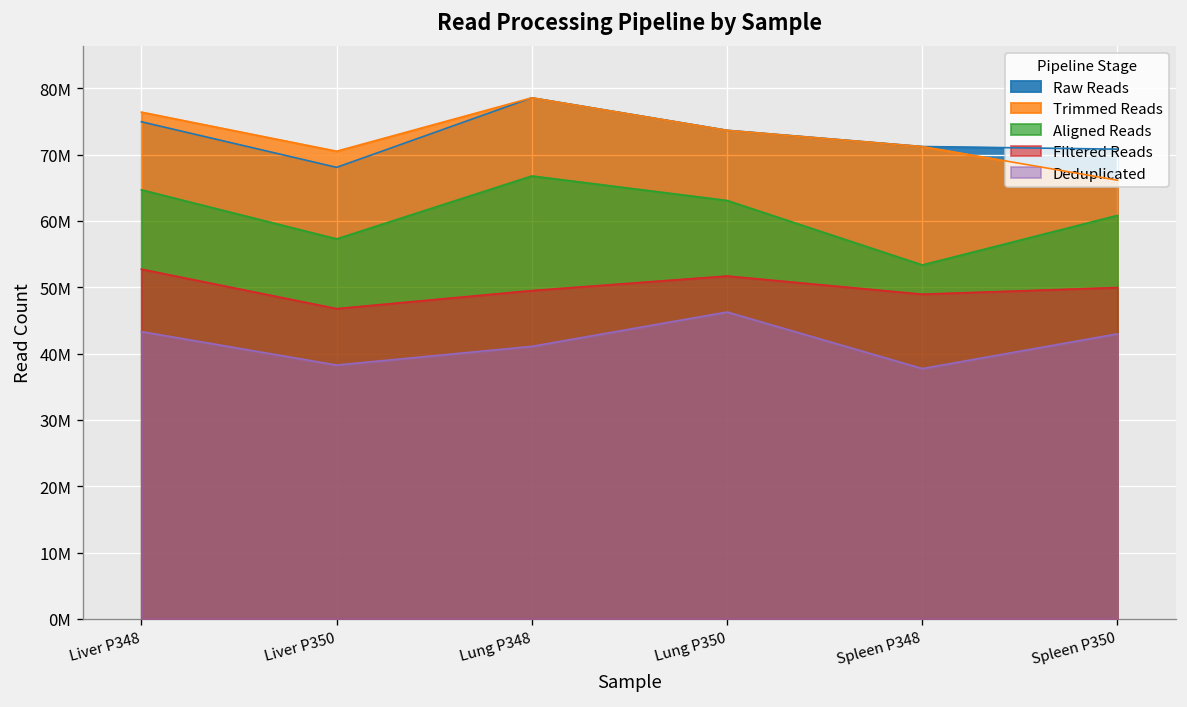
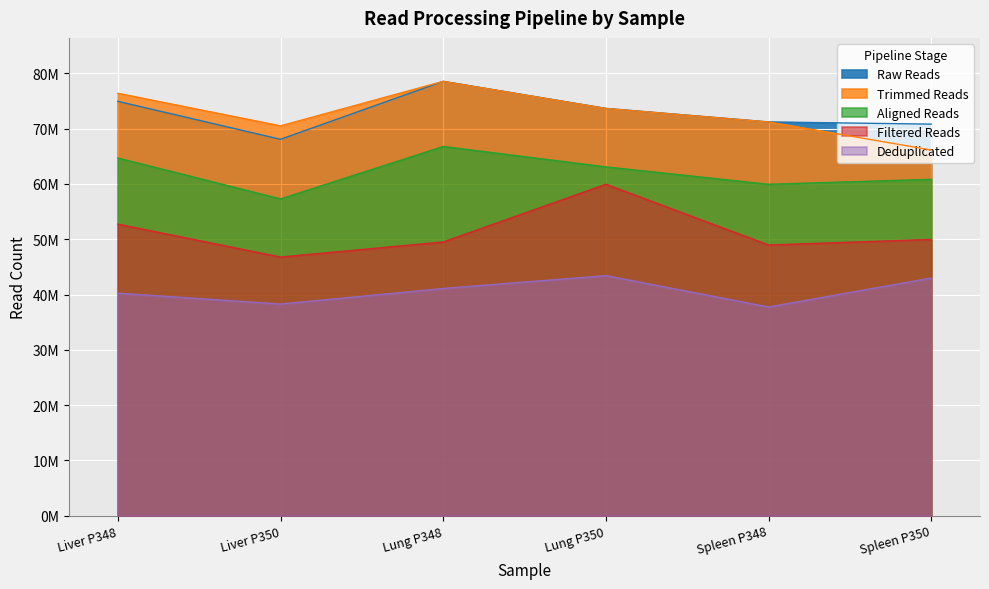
Deduplicated, Liver P348: 43000000 -> 40000000
Filtered Reads, Lung P350: 52000000 -> 60000000
Deduplicated, Lung P350: 46000000 -> 43000000
Aligned Reads, Spleen P348: 53000000 -> 60000000
